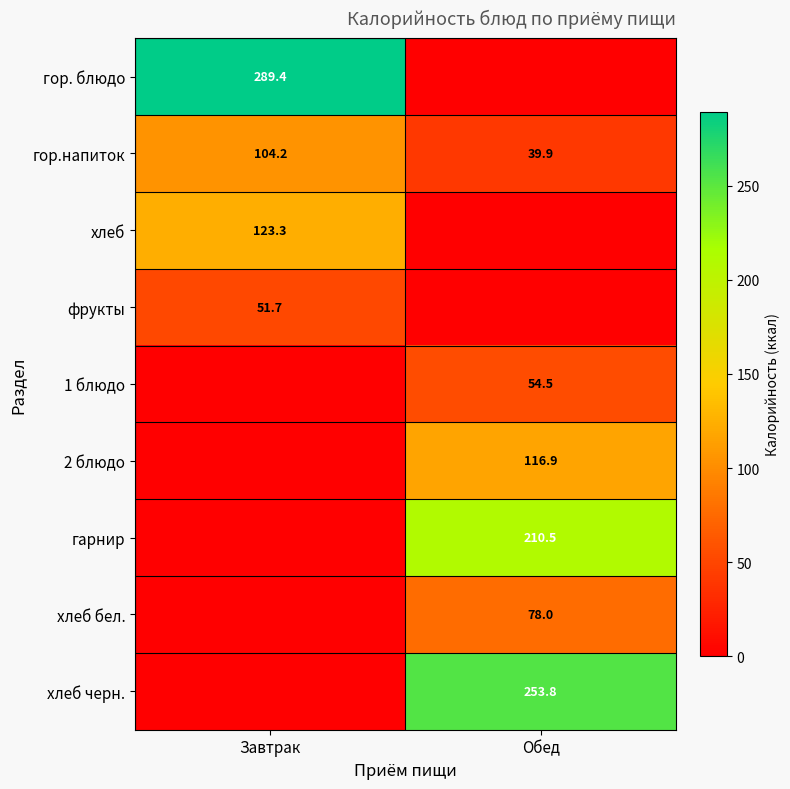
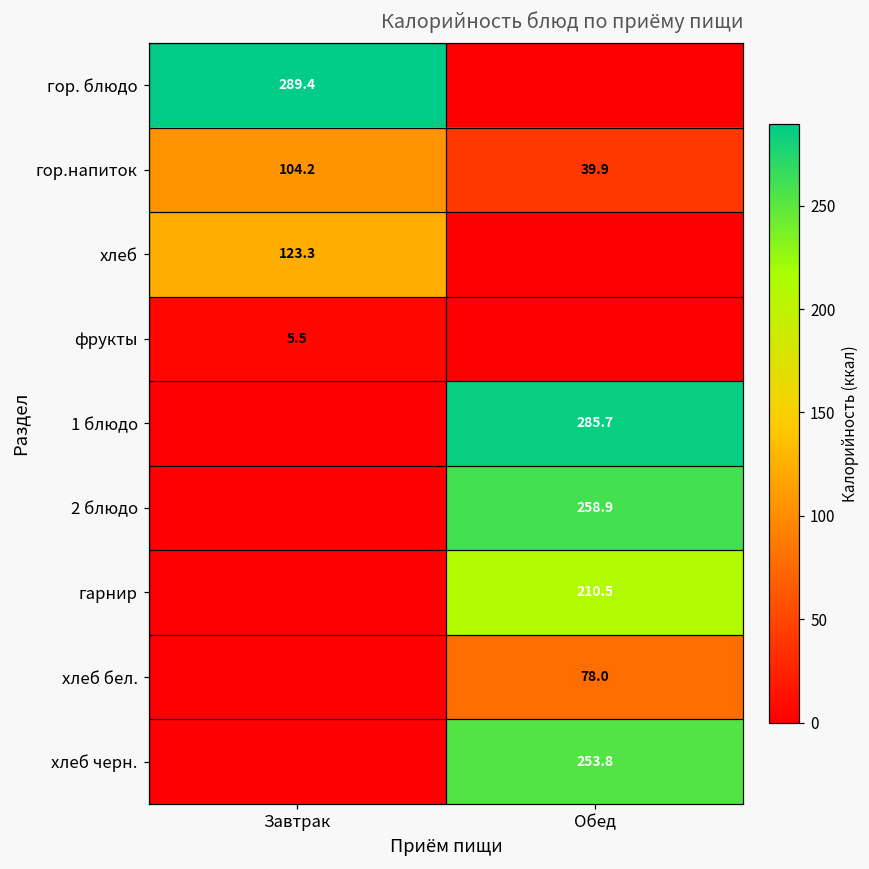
фрукты, Завтрак: 51.7 -> 5.5
1 блюдо, Обед: 54.5 -> 285.7
2 блюдо, Обед: 116.9 -> 258.9
